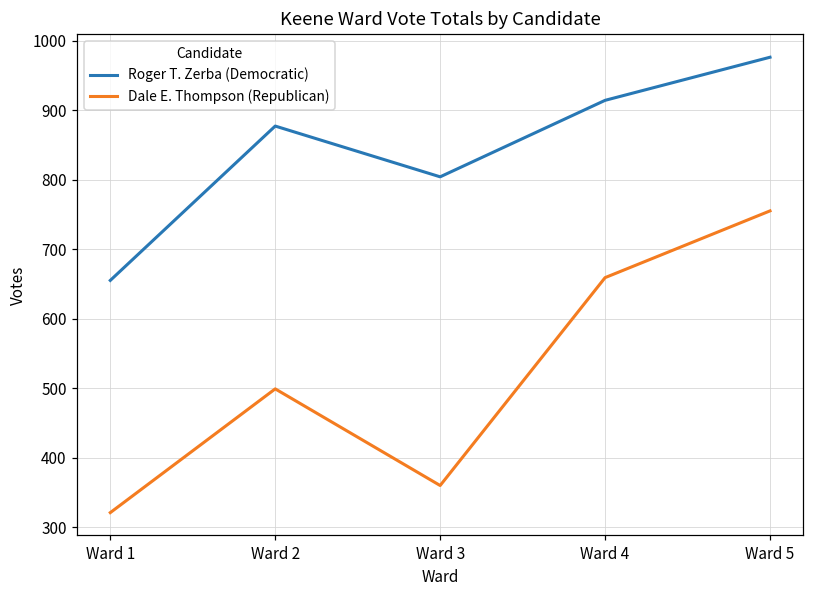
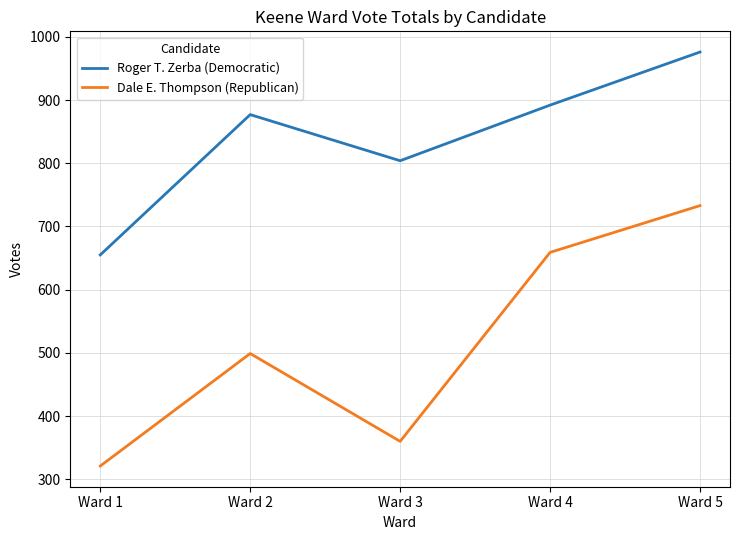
Roger T. Zerba (Democratic), Ward 4: 910 -> 890
Dale E. Thompson (Republican), Ward 5: 760 -> 730
